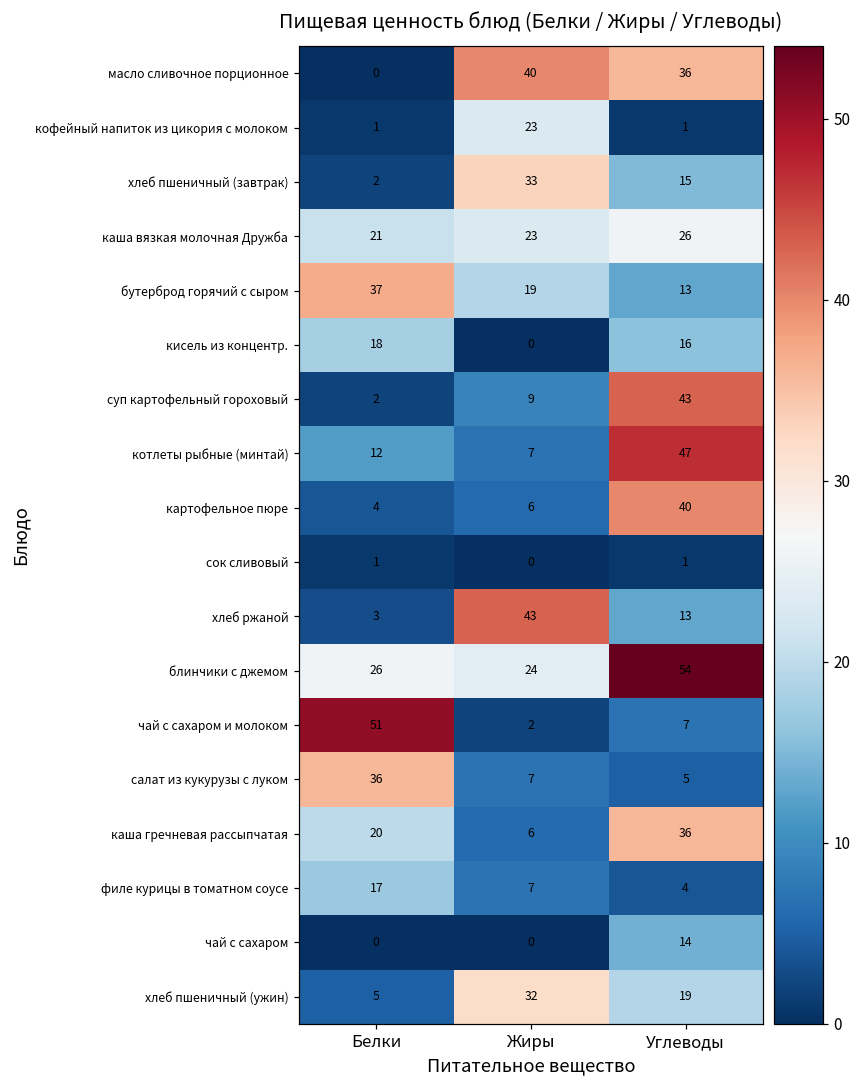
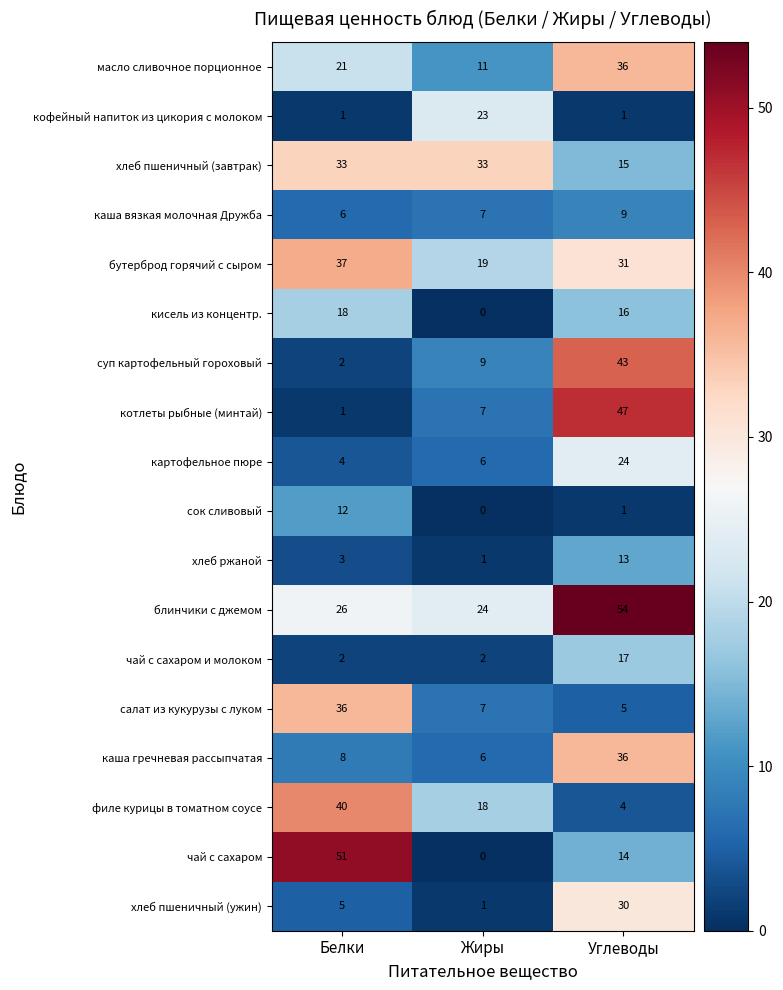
масло сливочное порционное, Белки: 0 -> 21
масло сливочное порционное, Жиры: 40 -> 11
хлеб пшеничный (завтрак), Белки: 2 -> 33
каша вязкая молочная Дружба, Белки: 21 -> 6
каша вязкая молочная Дружба, Жиры: 23 -> 7
каша вязкая молочная Дружба, Углеводы: 26 -> 9
бутерброд горячий с сыром, Углеводы: 13 -> 31
котлеты рыбные (минтай), Белки: 12 -> 1
картофельное пюре, Углеводы: 40 -> 24
сок сливовый, Белки: 1 -> 12
хлеб ржаной, Жиры: 43 -> 1
чай с сахаром и молоком, Белки: 51 -> 2
чай с сахаром и молоком, Углеводы: 7 -> 17
каша гречневая рассыпчатая, Белки: 20 -> 8
филе курицы в томатном соусе, Белки: 17 -> 40
филе курицы в томатном соусе, Жиры: 7 -> 18
чай с сахаром, Белки: 0 -> 51
хлеб пшеничный (ужин), Жиры: 32 -> 1
хлеб пшеничный (ужин), Углеводы: 19 -> 30
